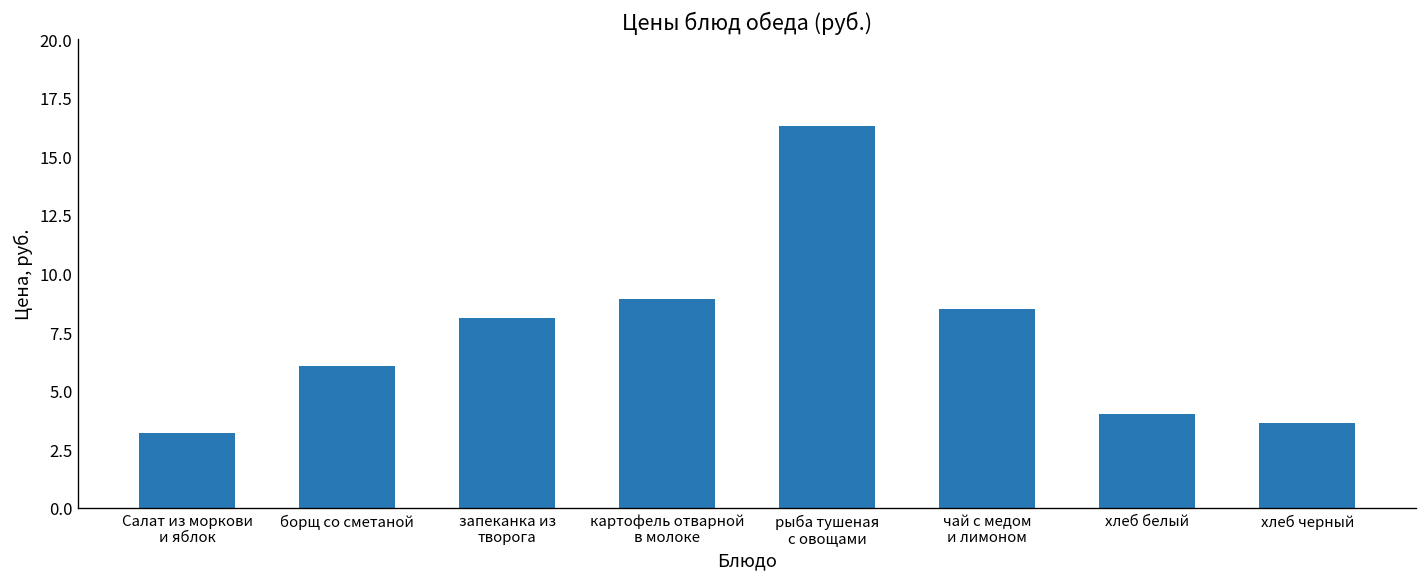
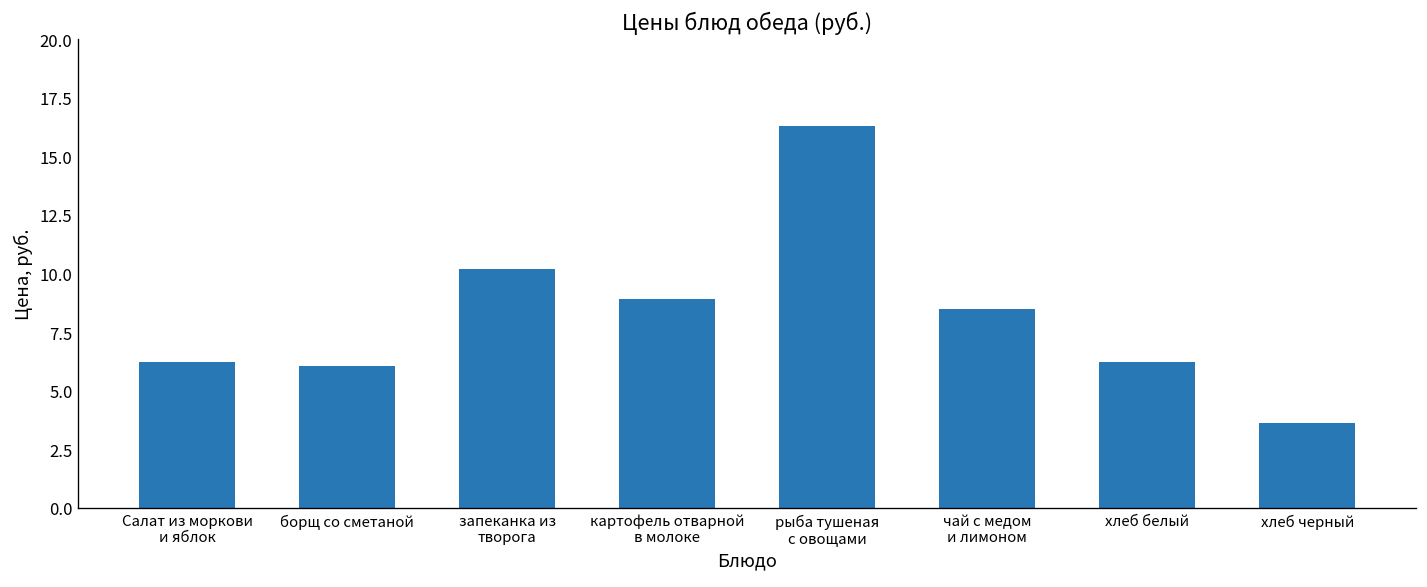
Салат из моркови и яблок: 3.2 -> 6.2
запеканка из творога: 8.1 -> 10.2
хлеб белый: 4.0 -> 6.2
